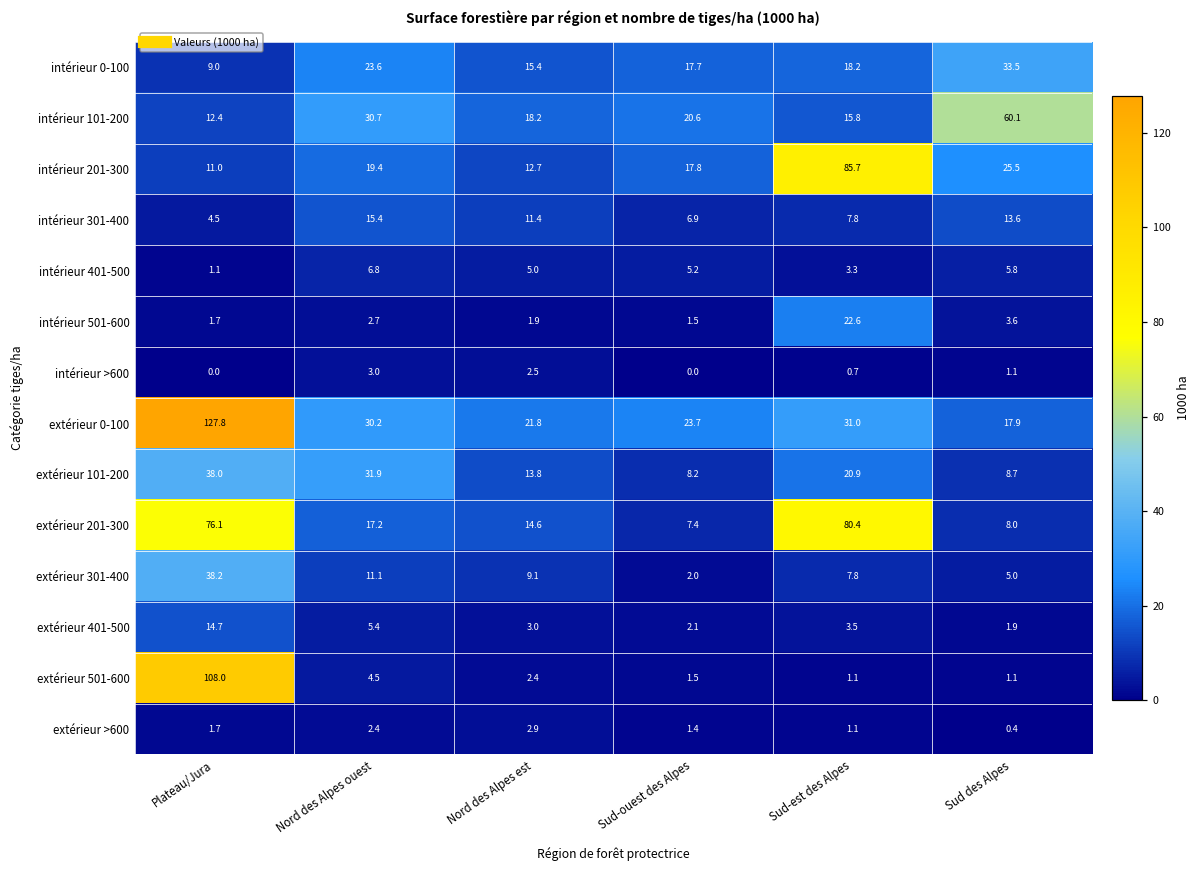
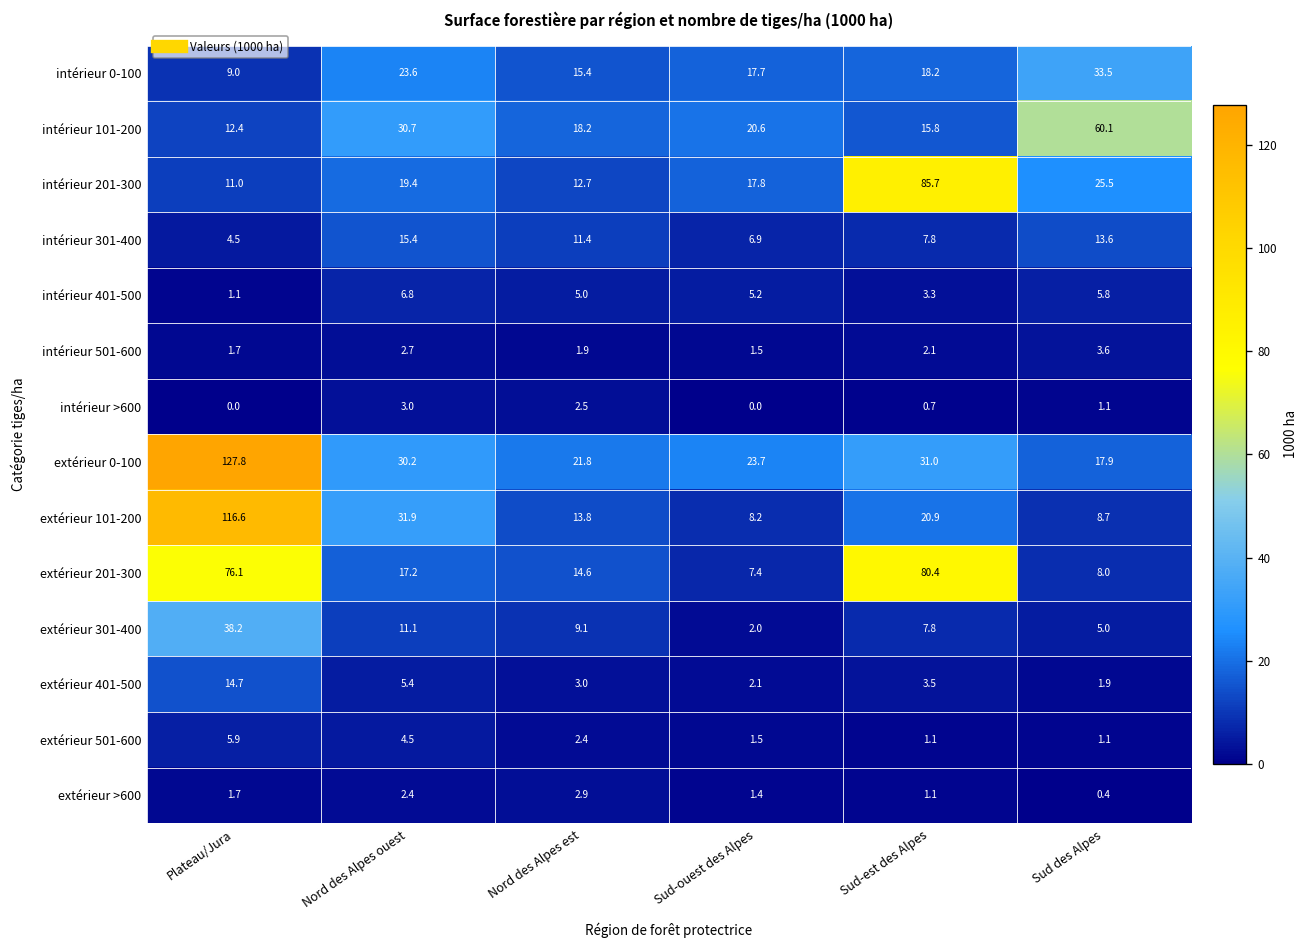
intérieur 501-600, Sud-est des Alpes: 22.6 -> 2.1
extérieur 101-200, Plateau/Jura: 38.0 -> 116.6
extérieur 501-600, Plateau/Jura: 108.0 -> 5.9
